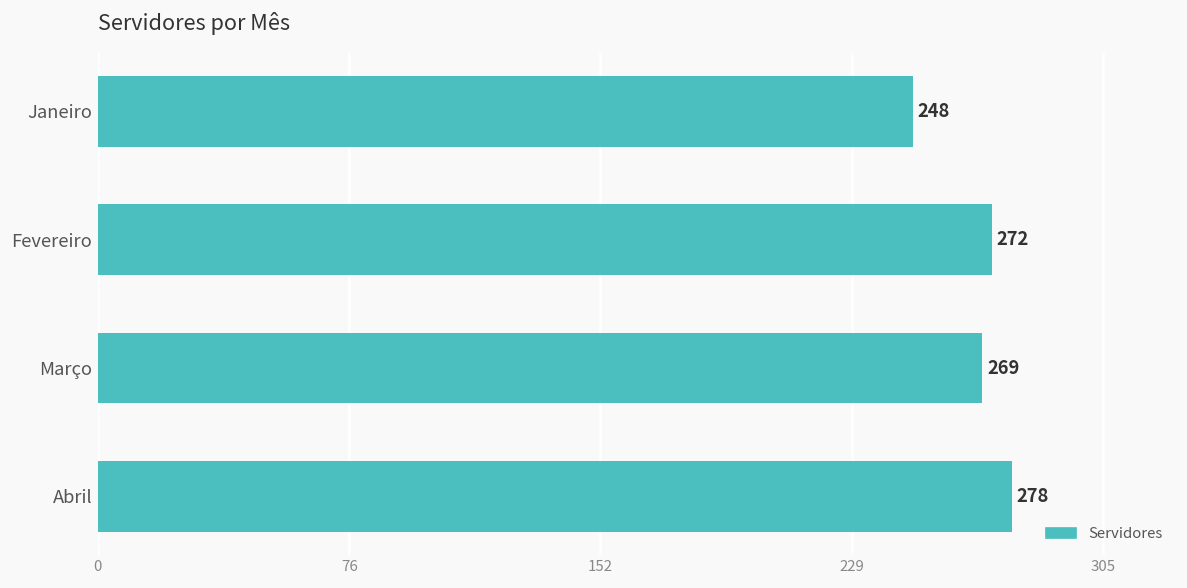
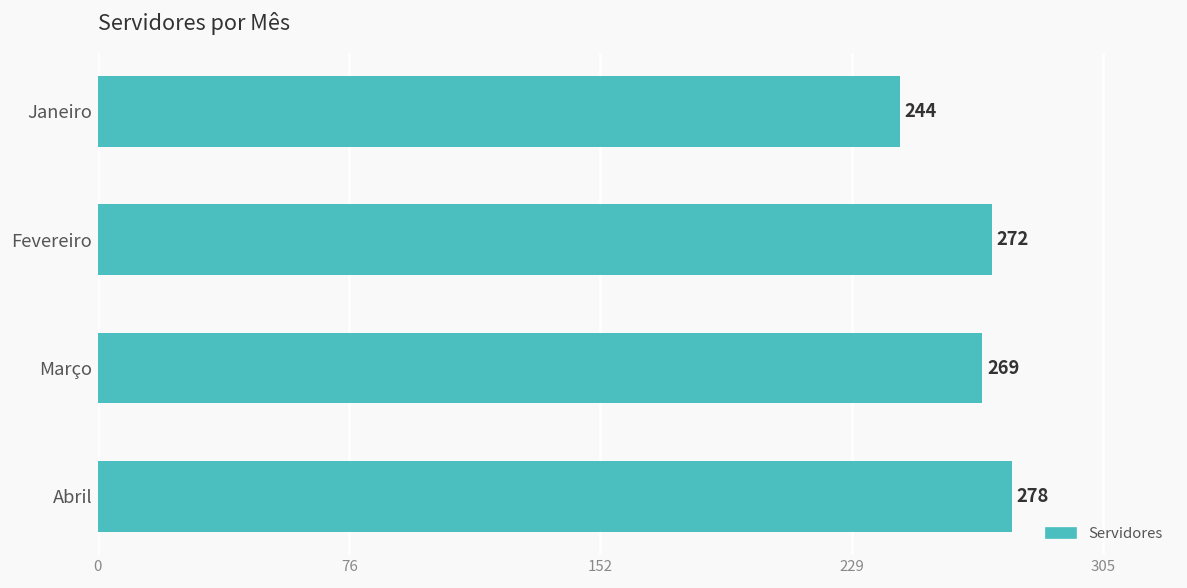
Janeiro: 248 -> 244
